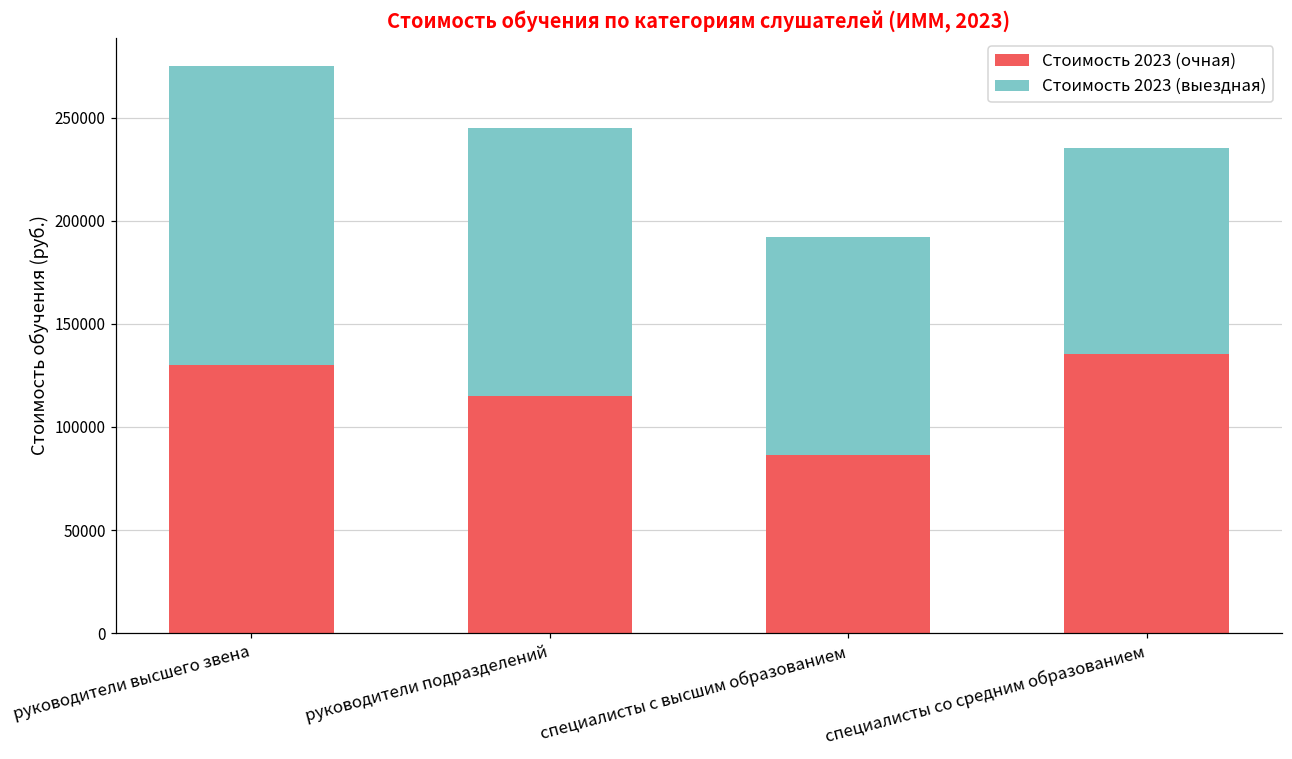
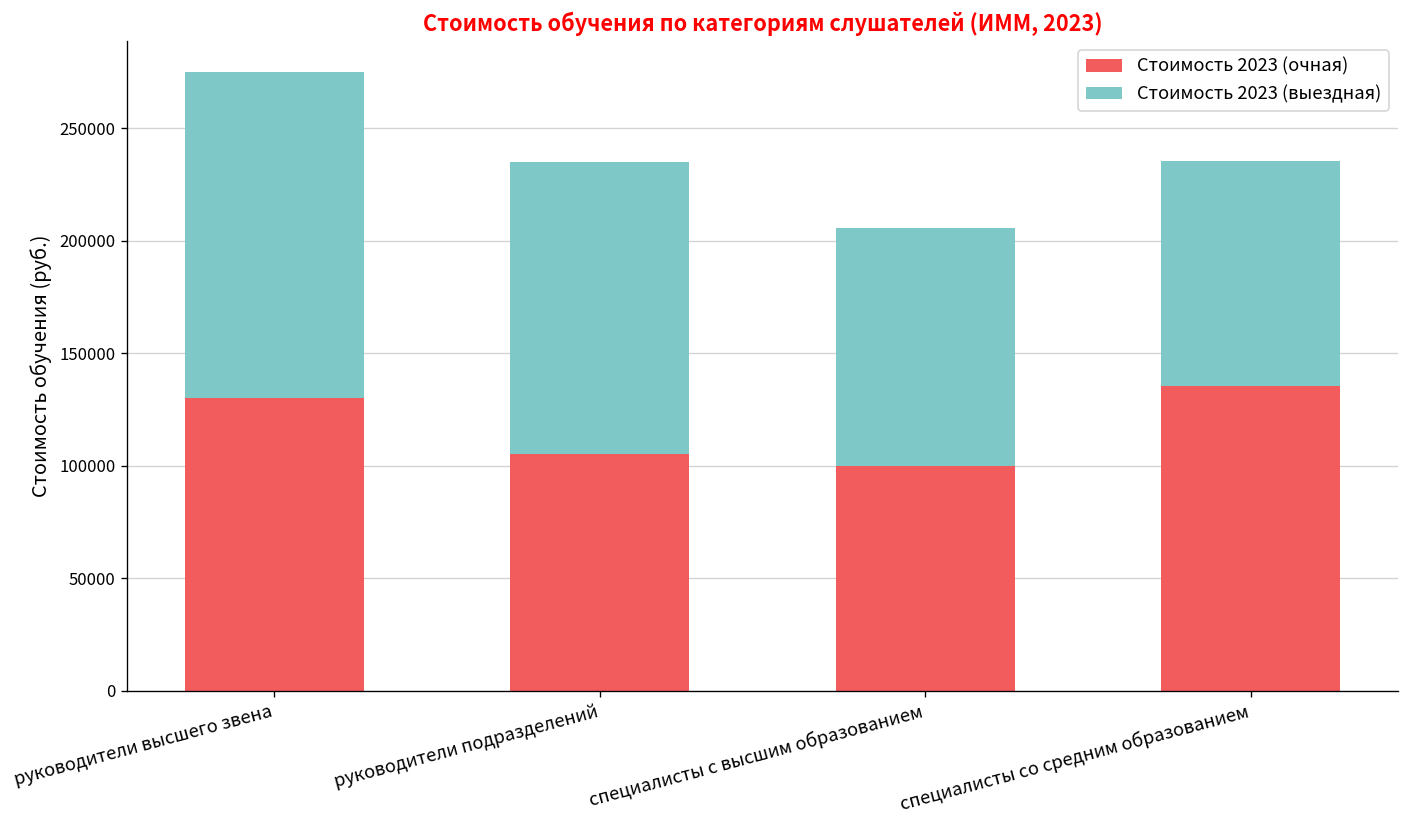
Стоимость 2023 (очная), руководители подразделений: 115000 -> 105000
Стоимость 2023 (очная), специалисты с высшим образованием: 86000 -> 100000
